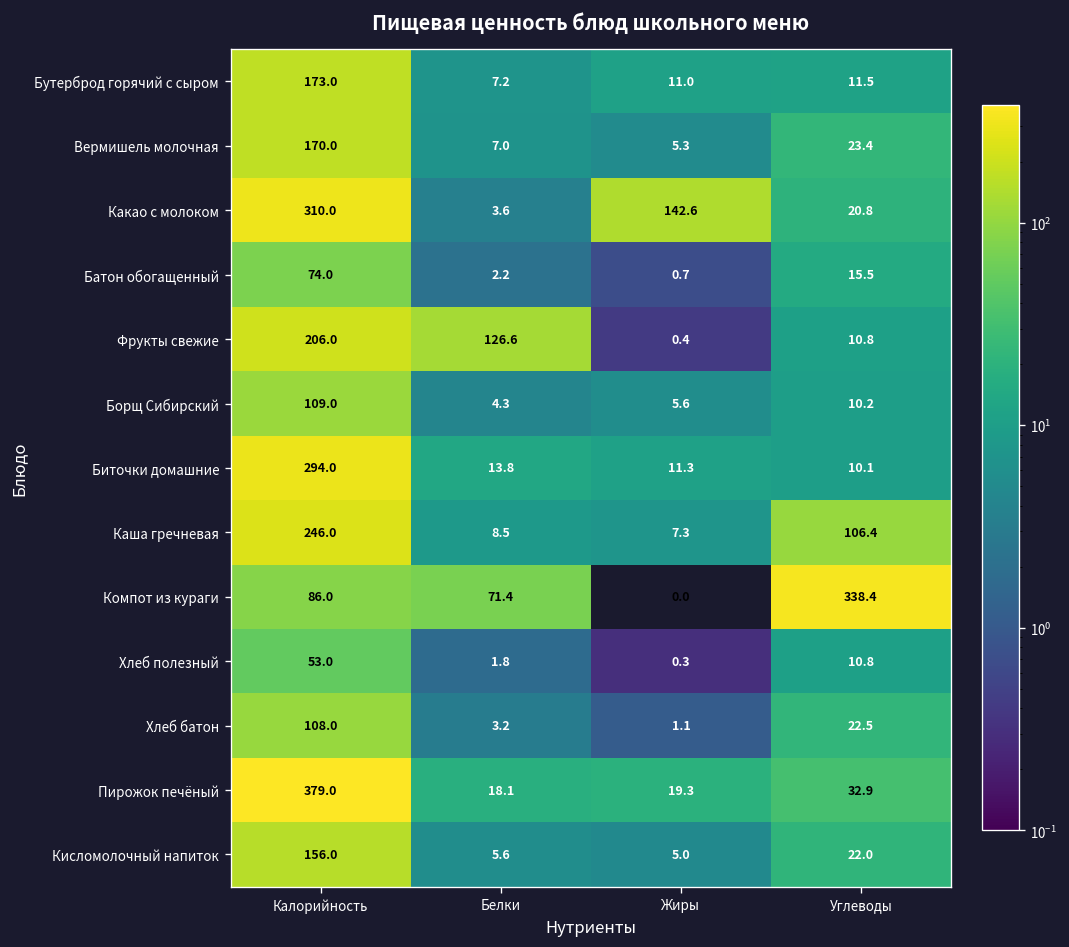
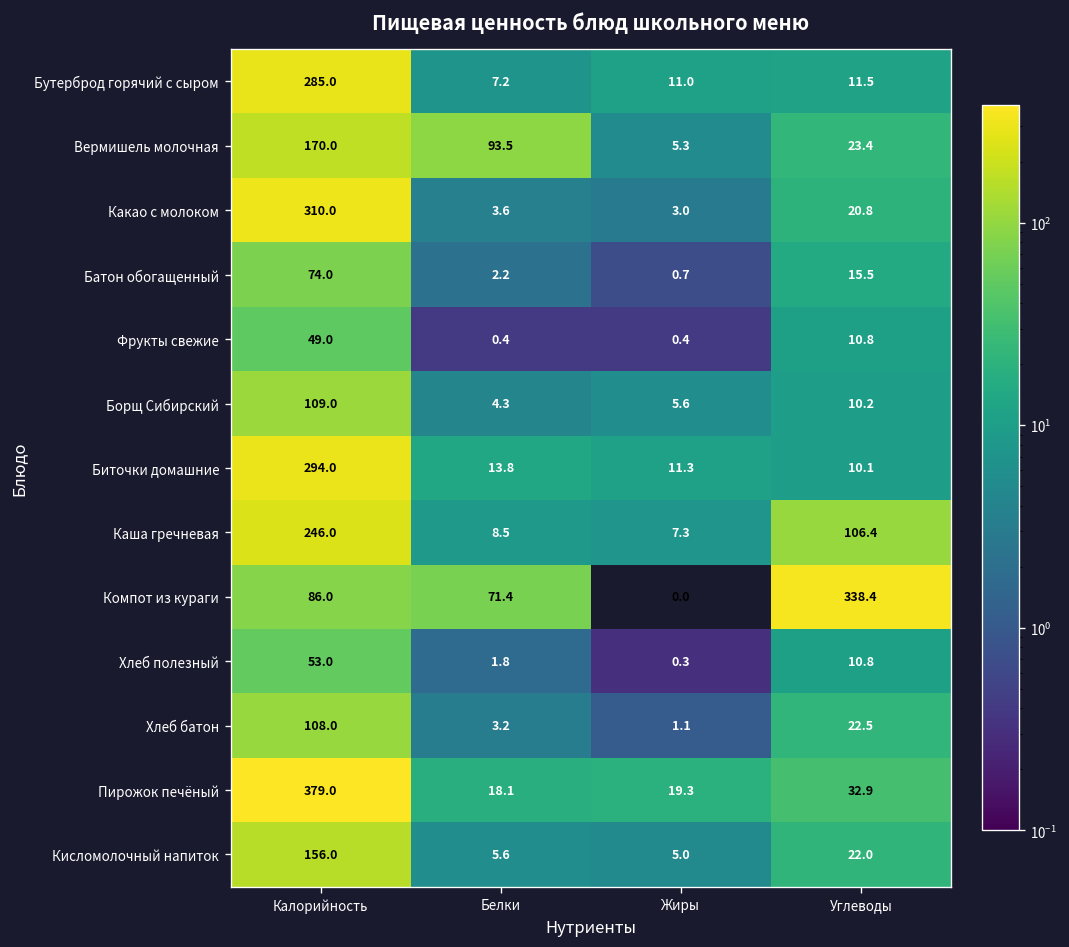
Бутерброд горячий с сыром, Калорийность: 173.0 -> 285.0
Вермишель молочная, Белки: 7.0 -> 93.5
Какао с молоком, Жиры: 142.6 -> 3.0
Фрукты свежие, Калорийность: 206.0 -> 49.0
Фрукты свежие, Белки: 126.6 -> 0.4
